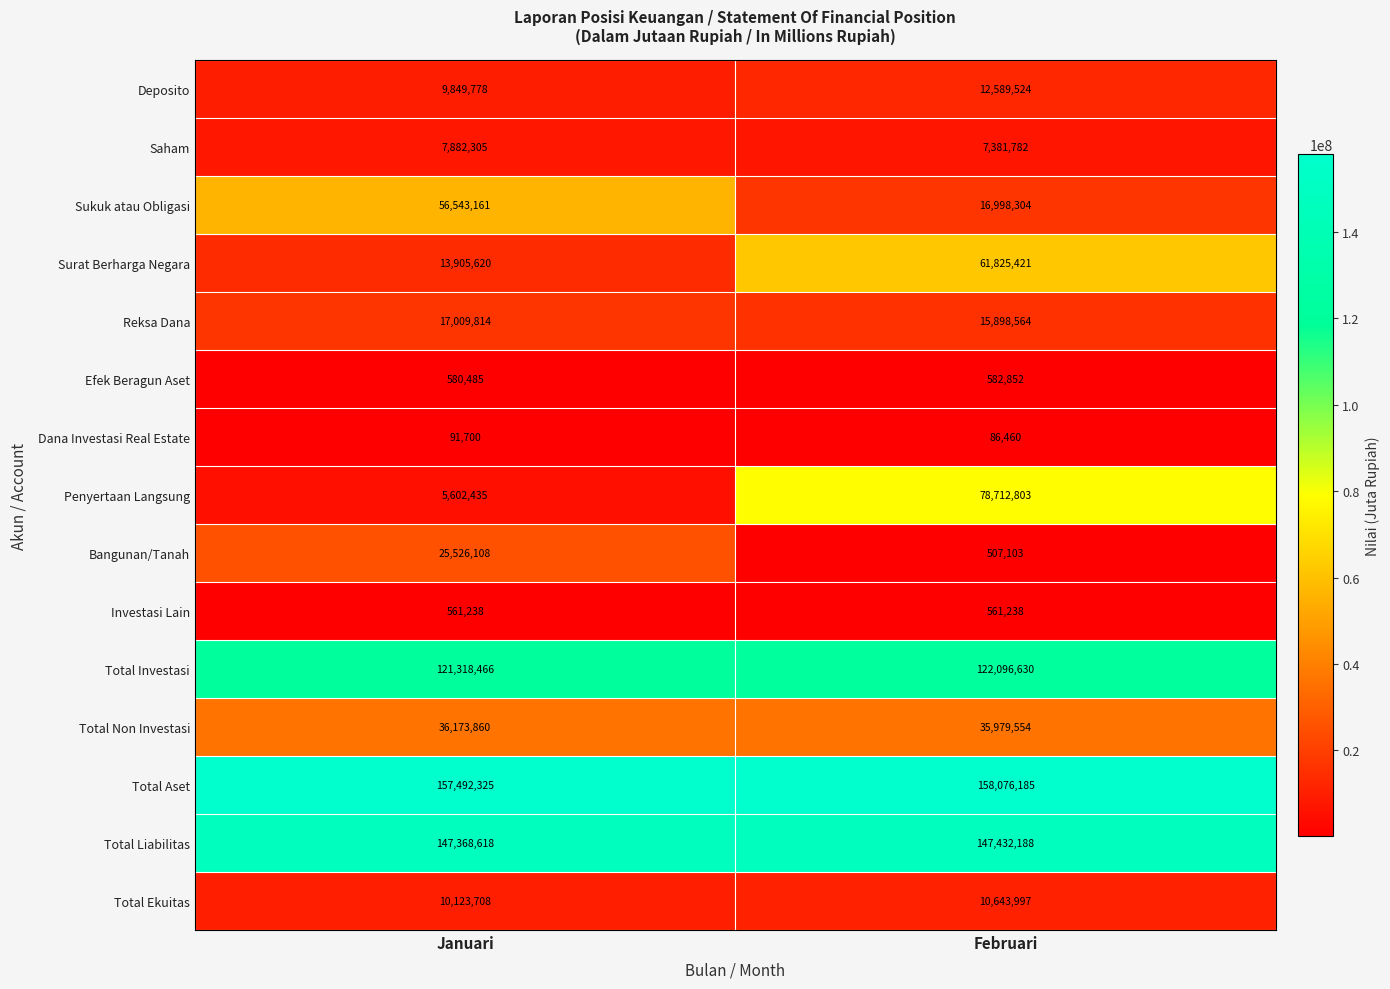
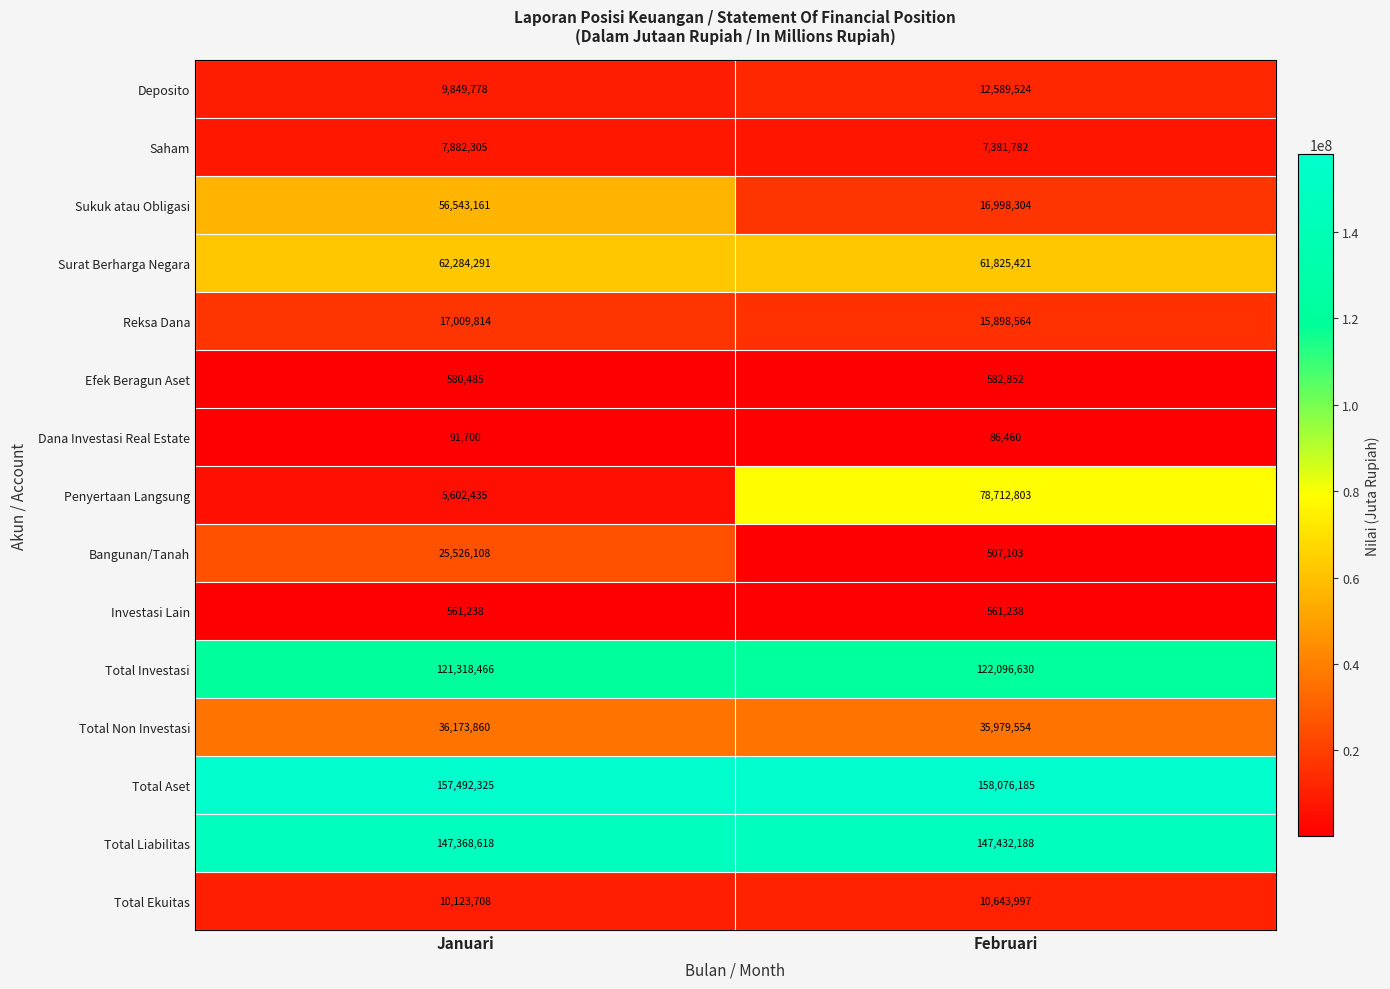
Surat Berharga Negara, Januari: 13,905,620 -> 62,284,291
